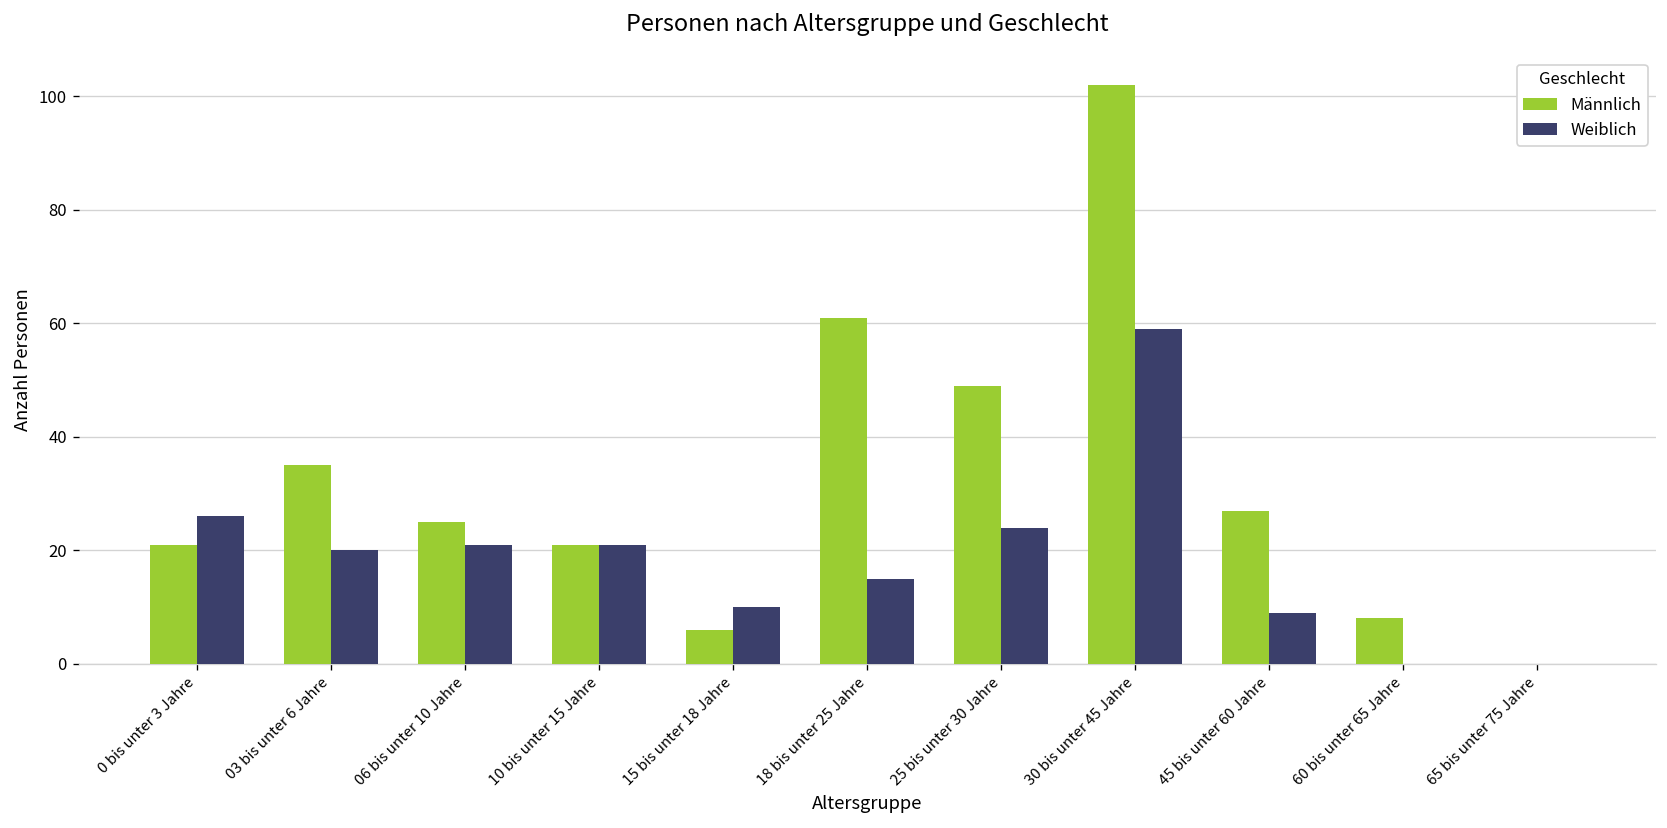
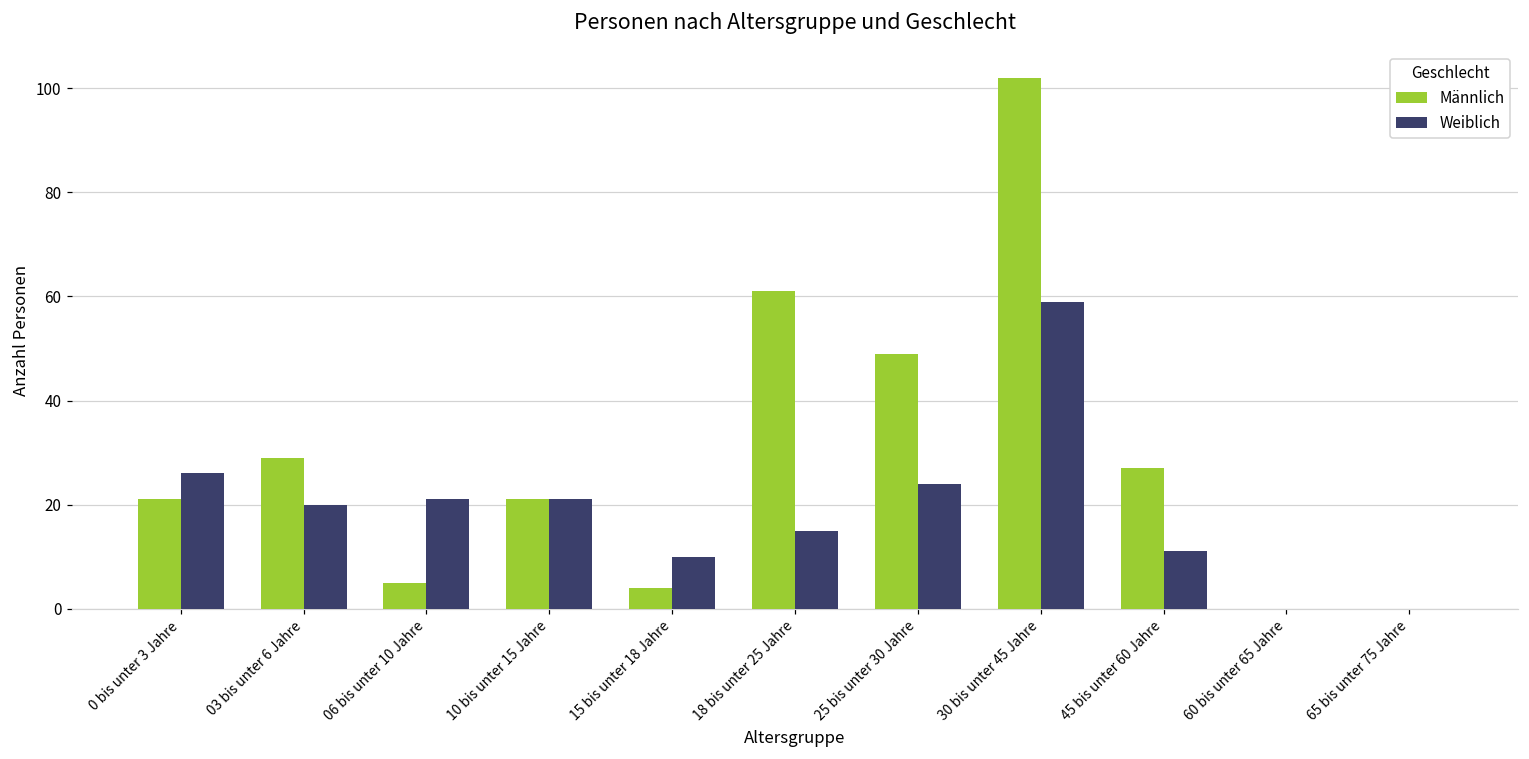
Männlich, 03 bis unter 6 Jahre: 35 -> 29
Männlich, 06 bis unter 10 Jahre: 25 -> 5
Männlich, 15 bis unter 18 Jahre: 6 -> 4
Weiblich, 45 bis unter 60 Jahre: 9 -> 11
Männlich, 60 bis unter 65 Jahre: 8 -> 0
